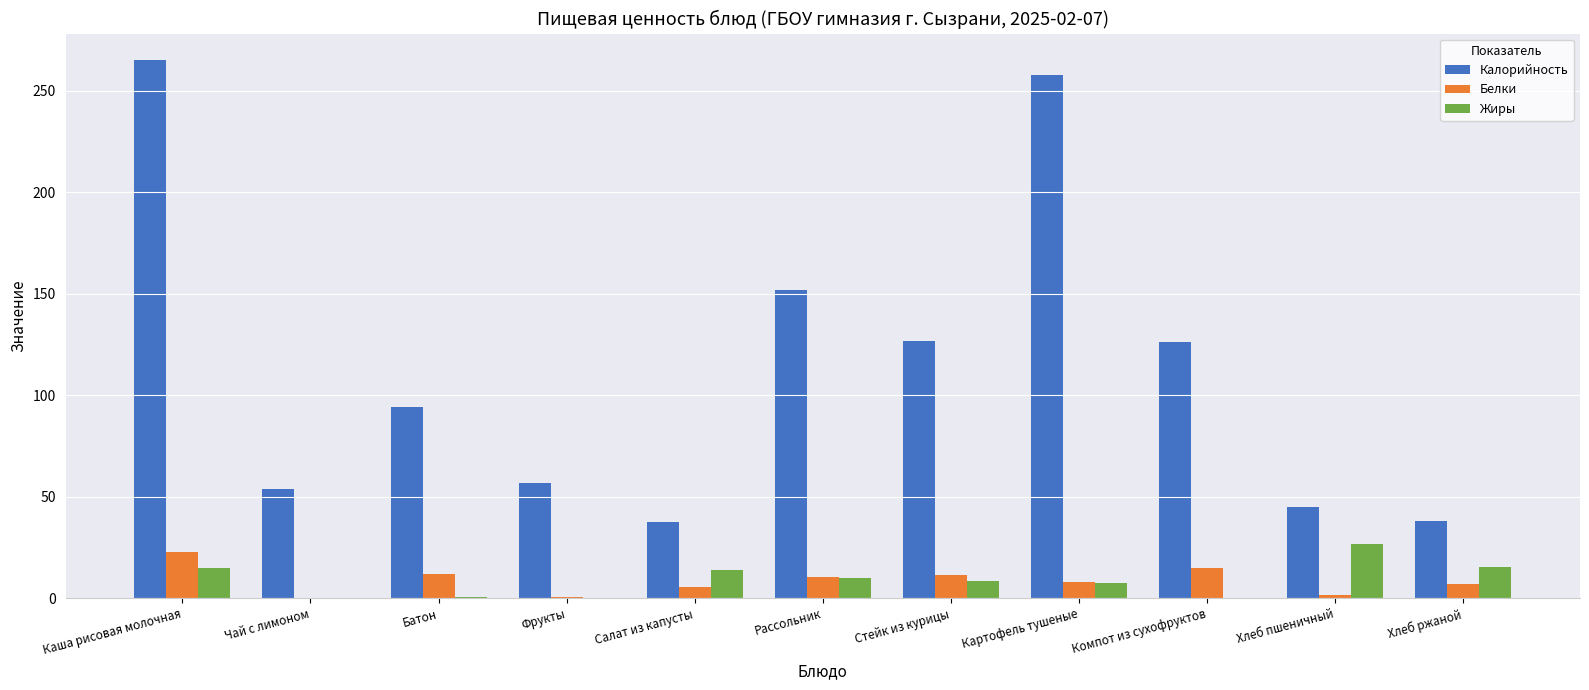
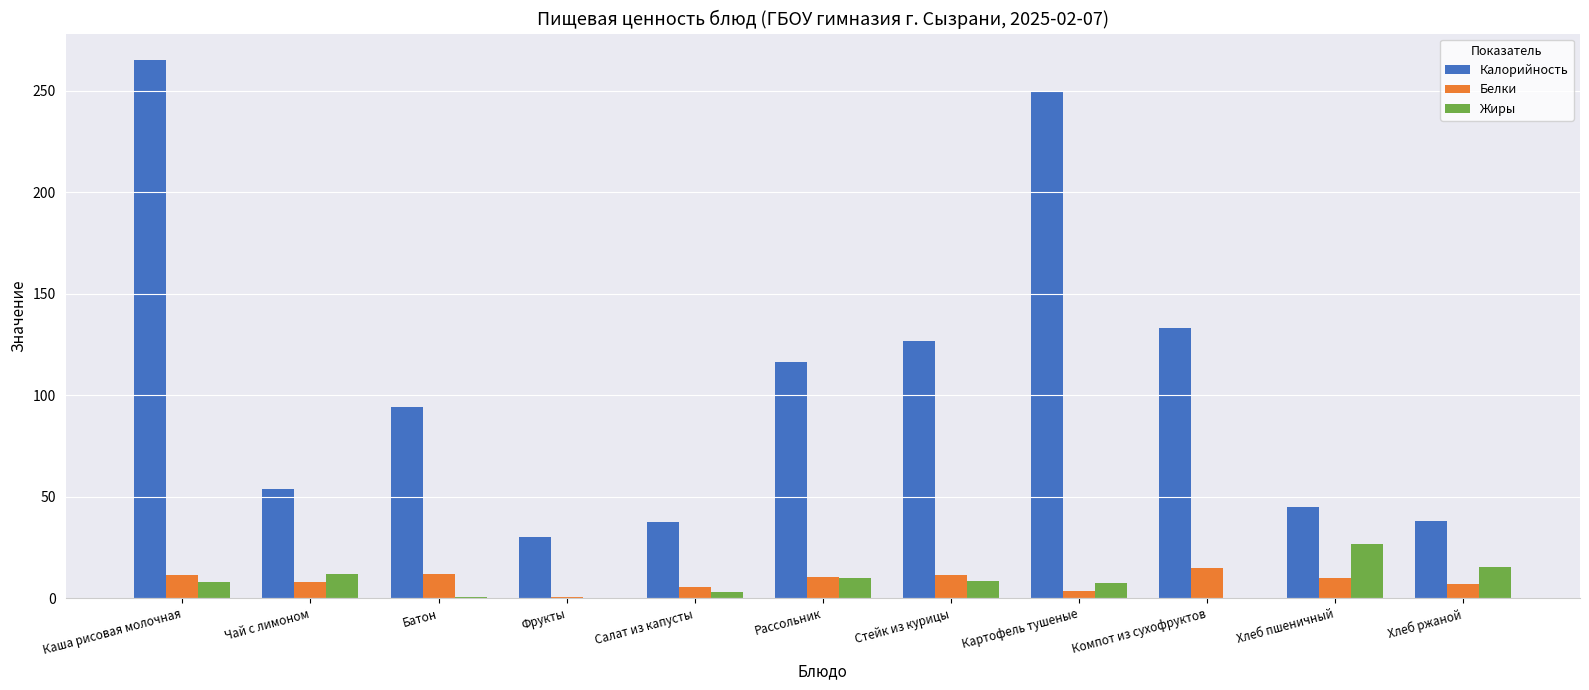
Белки, Каша рисовая молочная: 23 -> 12
Жиры, Каша рисовая молочная: 15 -> 8
Белки, Чай с лимоном: 0 -> 8
Жиры, Чай с лимоном: 0 -> 12
Калорийность, Фрукты: 57 -> 30
Жиры, Салат из капусты: 14 -> 3
Калорийность, Рассольник: 152 -> 117
Калорийность, Картофель тушеные: 258 -> 250
Белки, Картофель тушеные: 8 -> 4
Калорийность, Компот из сухофруктов: 126 -> 133
Белки, Хлеб пшеничный: 2 -> 10
